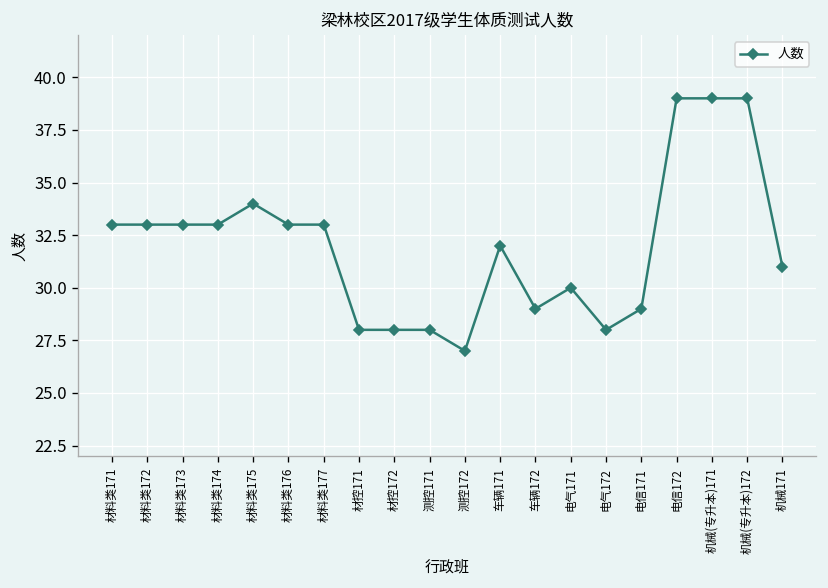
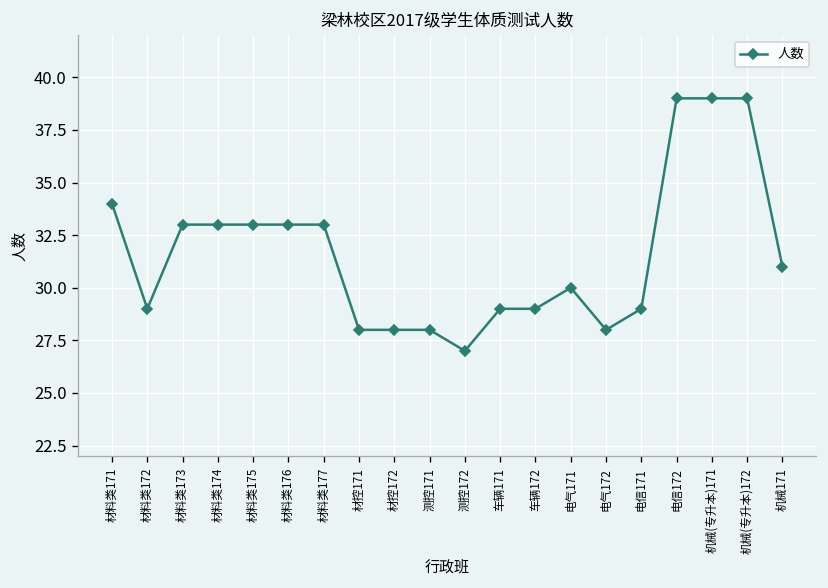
材料类171: 33 -> 34
材料类172: 33 -> 29
材料类175: 34 -> 33
车辆171: 32 -> 29
